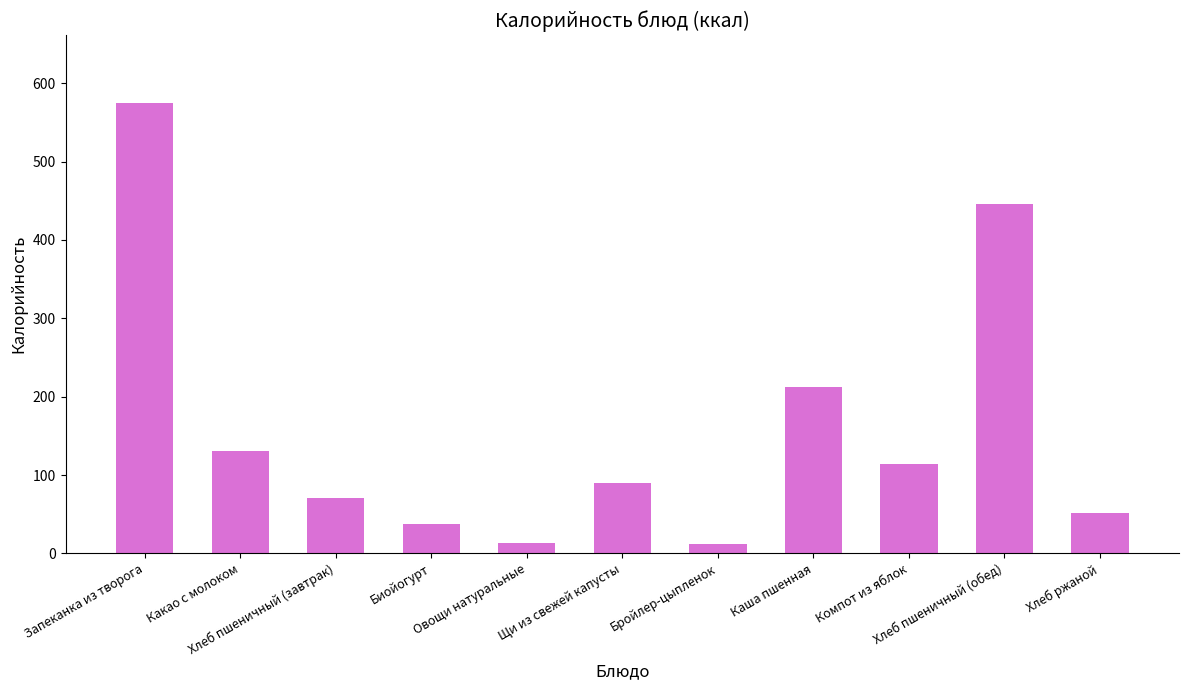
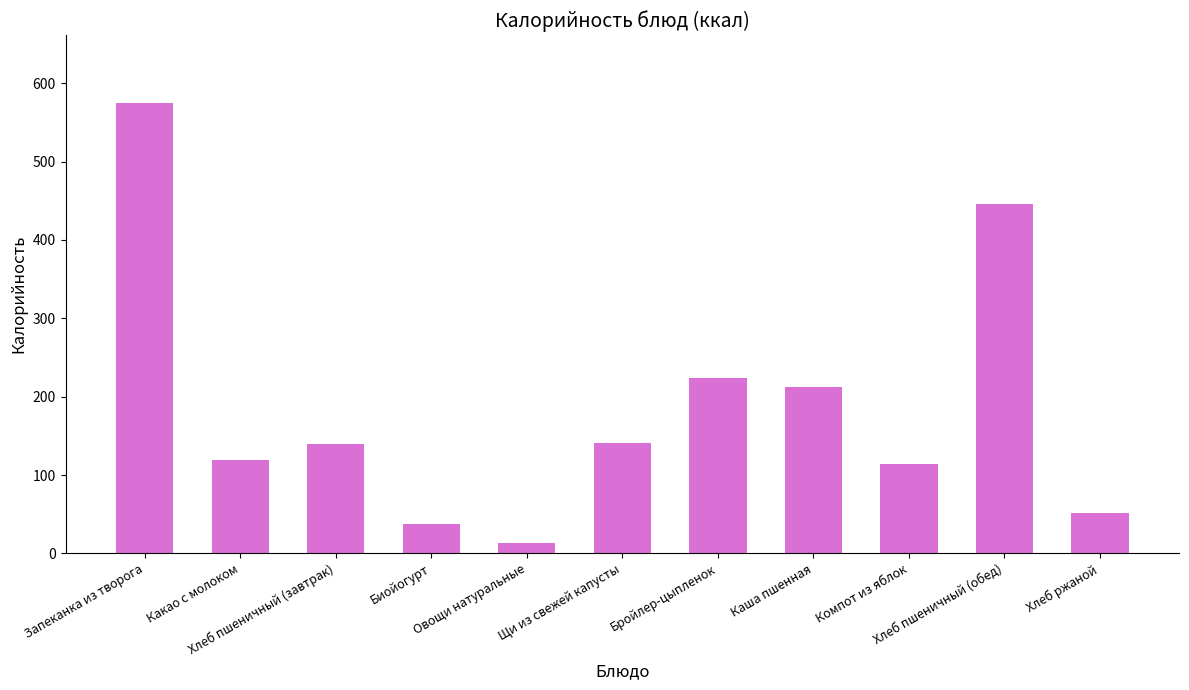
Какао с молоком: 130 -> 120
Хлеб пшеничный (завтрак): 70 -> 140
Щи из свежей капусты: 90 -> 140
Бройлер-цыпленок: 10 -> 220
